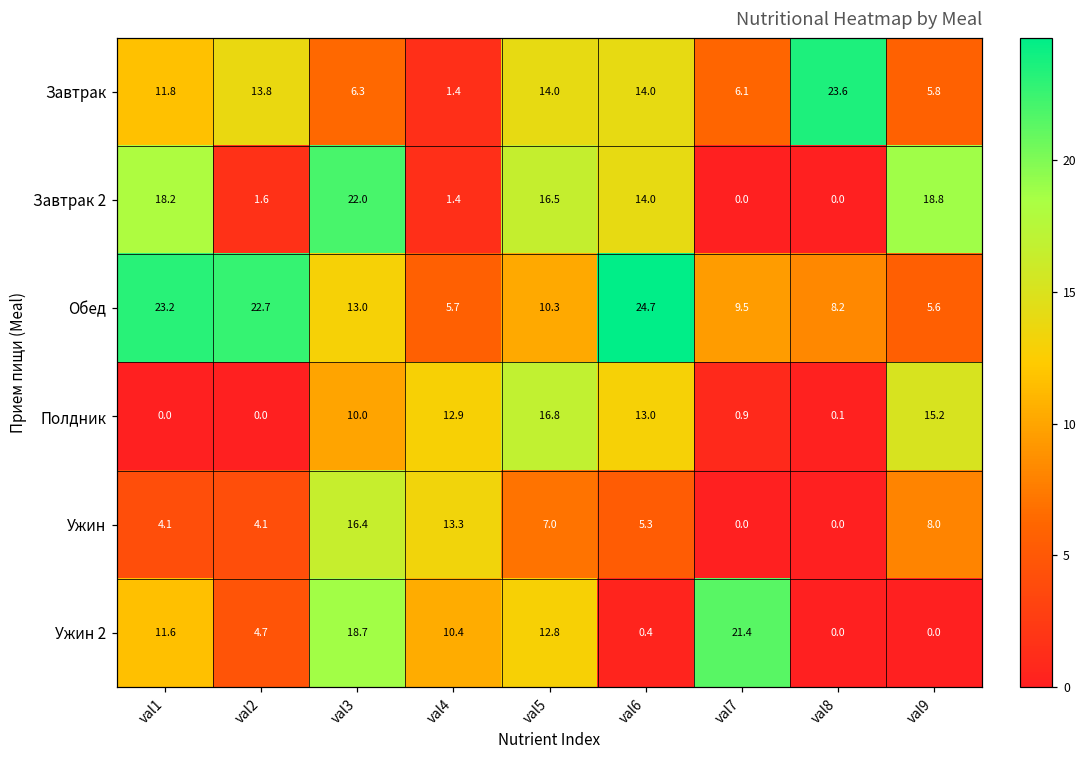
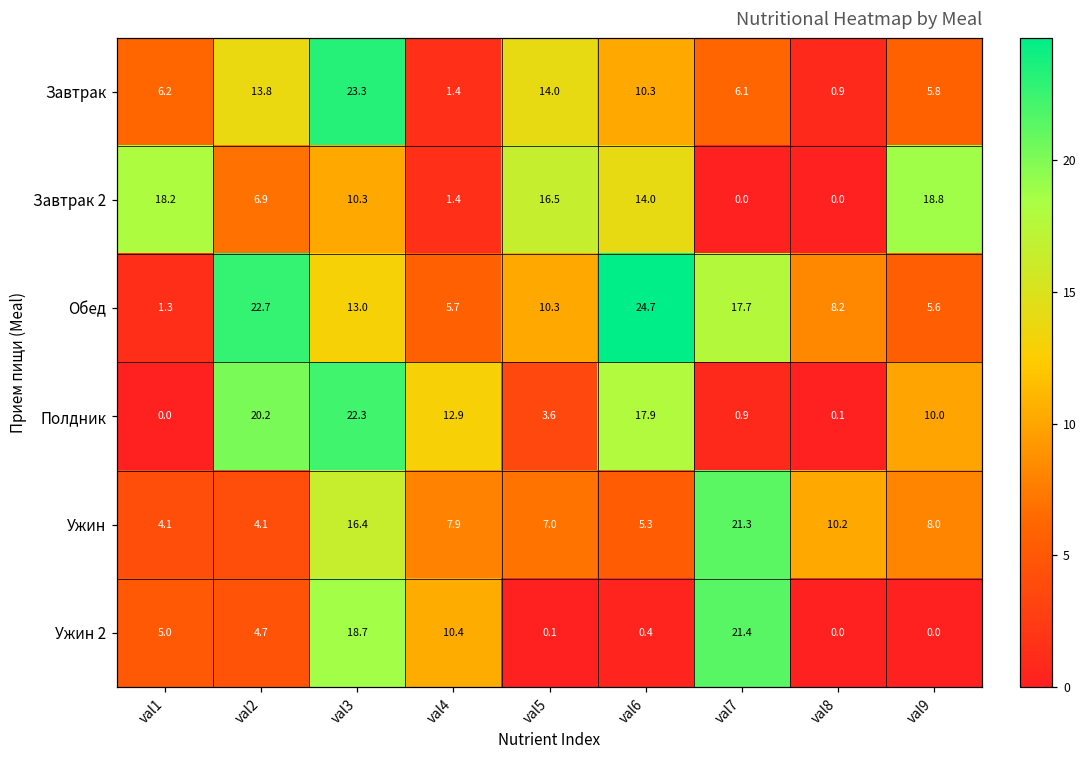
Завтрак, val1: 11.8 -> 6.2
Завтрак, val3: 6.3 -> 23.3
Завтрак, val6: 14.0 -> 10.3
Завтрак, val8: 23.6 -> 0.9
Завтрак 2, val2: 1.6 -> 6.9
Завтрак 2, val3: 22.0 -> 10.3
Обед, val1: 23.2 -> 1.3
Обед, val7: 9.5 -> 17.7
Полдник, val2: 0.0 -> 20.2
Полдник, val3: 10.0 -> 22.3
Полдник, val5: 16.8 -> 3.6
Полдник, val6: 13.0 -> 17.9
Полдник, val9: 15.2 -> 10.0
Ужин, val4: 13.3 -> 7.9
Ужин, val7: 0.0 -> 21.3
Ужин, val8: 0.0 -> 10.2
Ужин 2, val1: 11.6 -> 5.0
Ужин 2, val5: 12.8 -> 0.1
